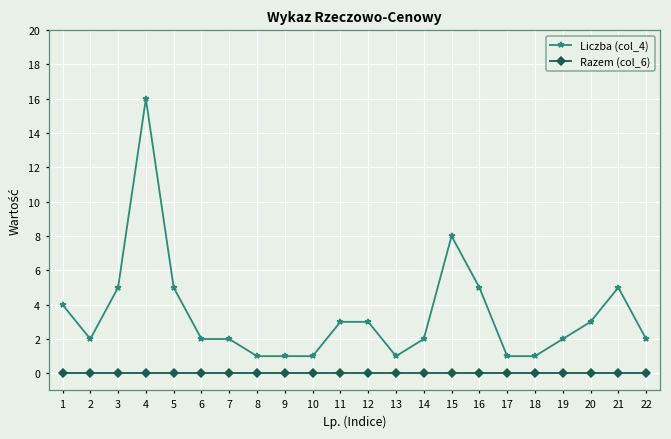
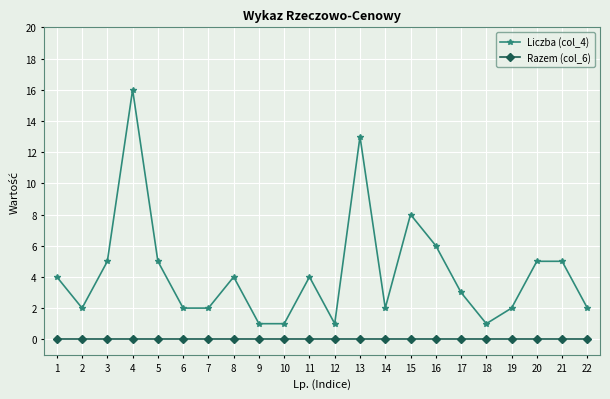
Liczba (col_4), 8: 1 -> 4
Liczba (col_4), 11: 3 -> 4
Liczba (col_4), 12: 3 -> 1
Liczba (col_4), 13: 1 -> 13
Liczba (col_4), 16: 5 -> 6
Liczba (col_4), 17: 1 -> 3
Liczba (col_4), 20: 3 -> 5
